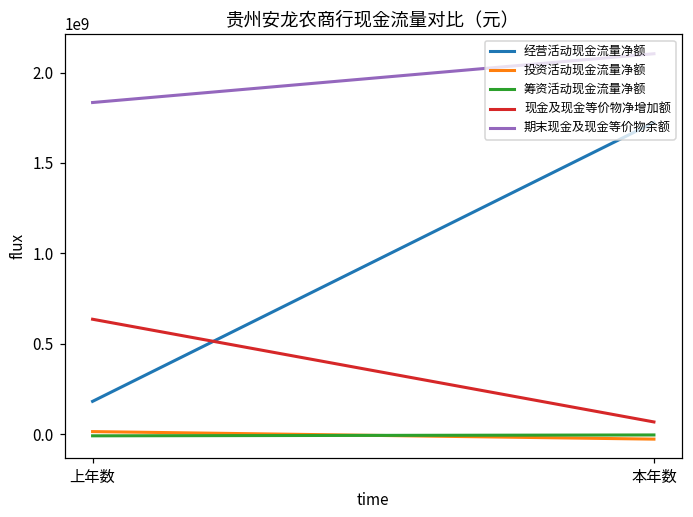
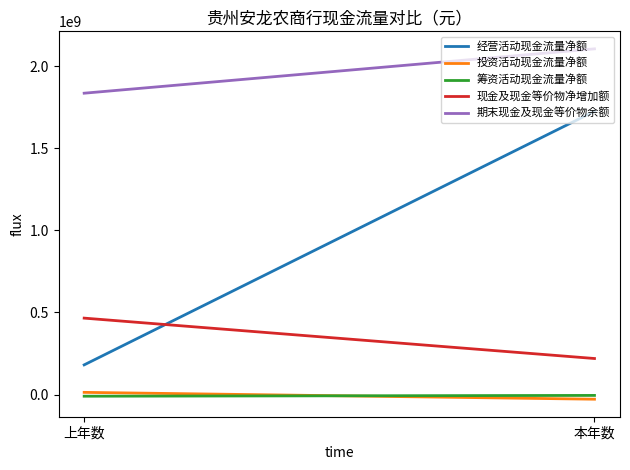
现金及现金等价物净增加额, 上年数: 640000000 -> 470000000
现金及现金等价物净增加额, 本年数: 70000000 -> 220000000
